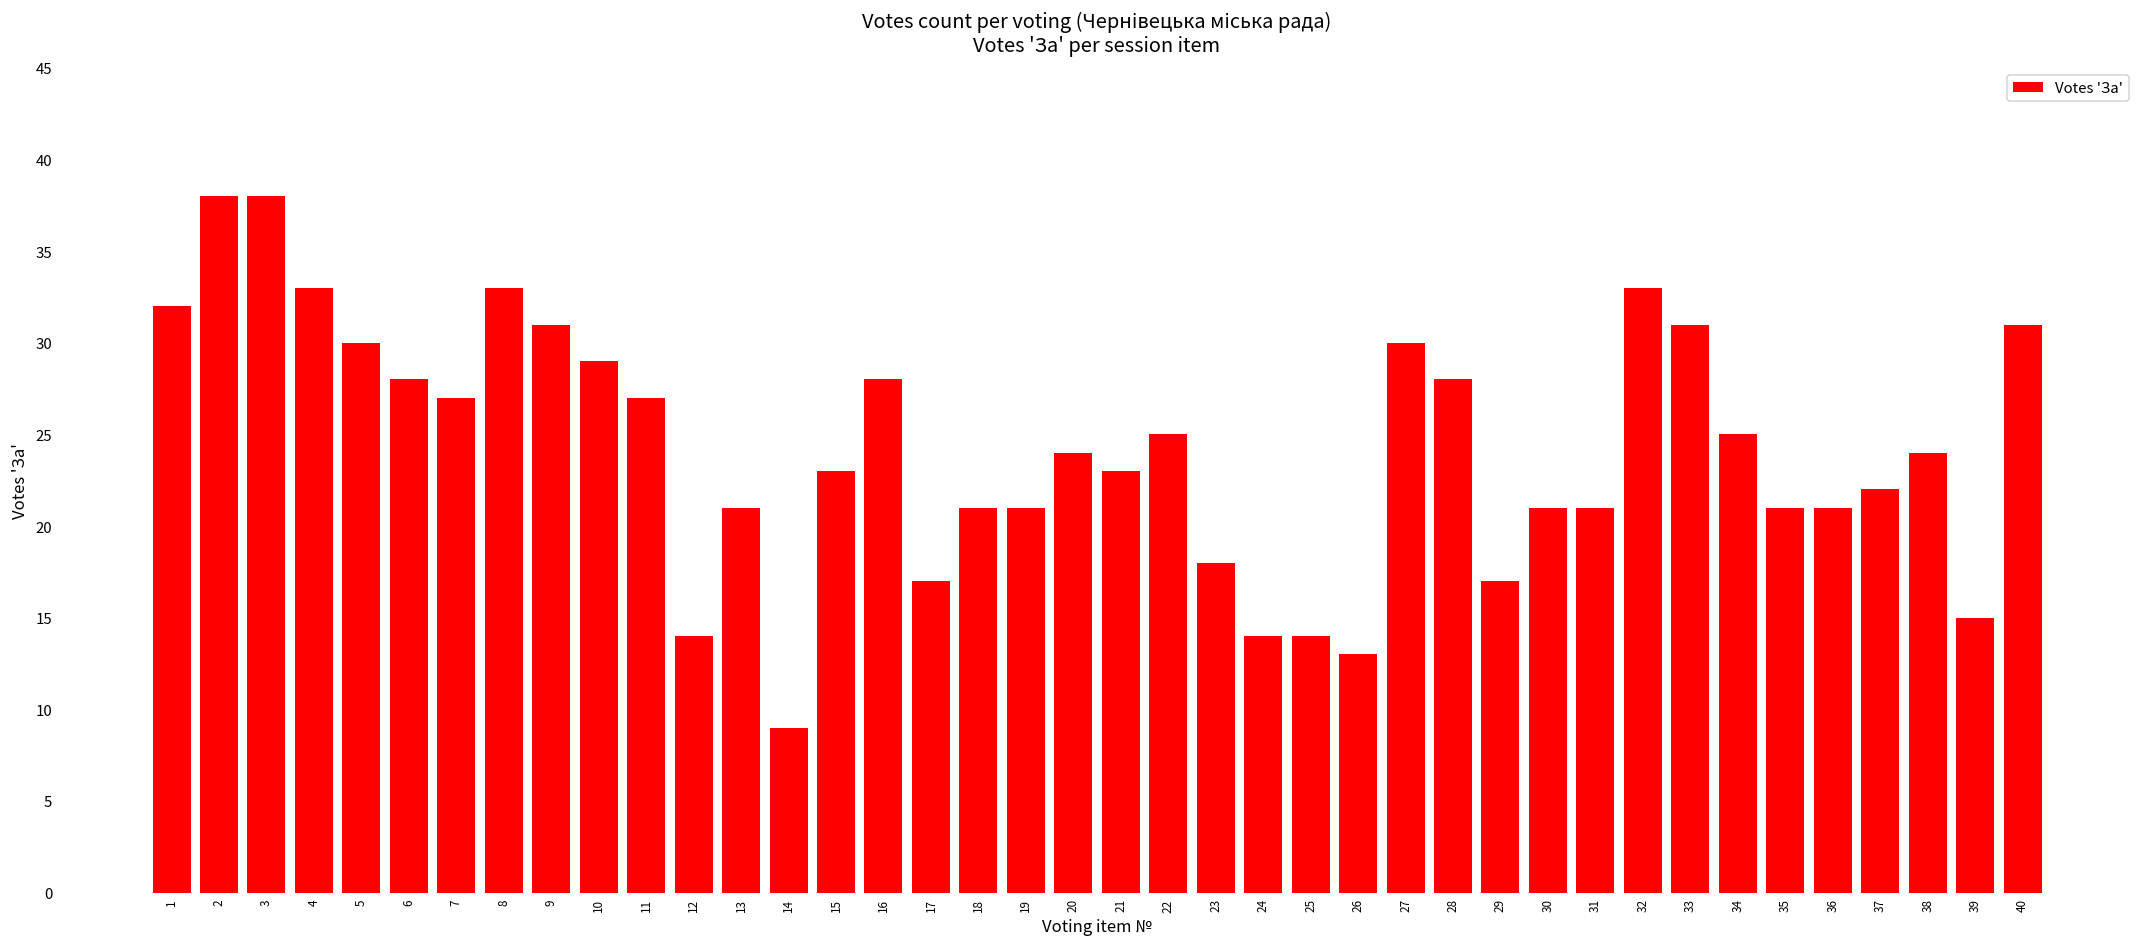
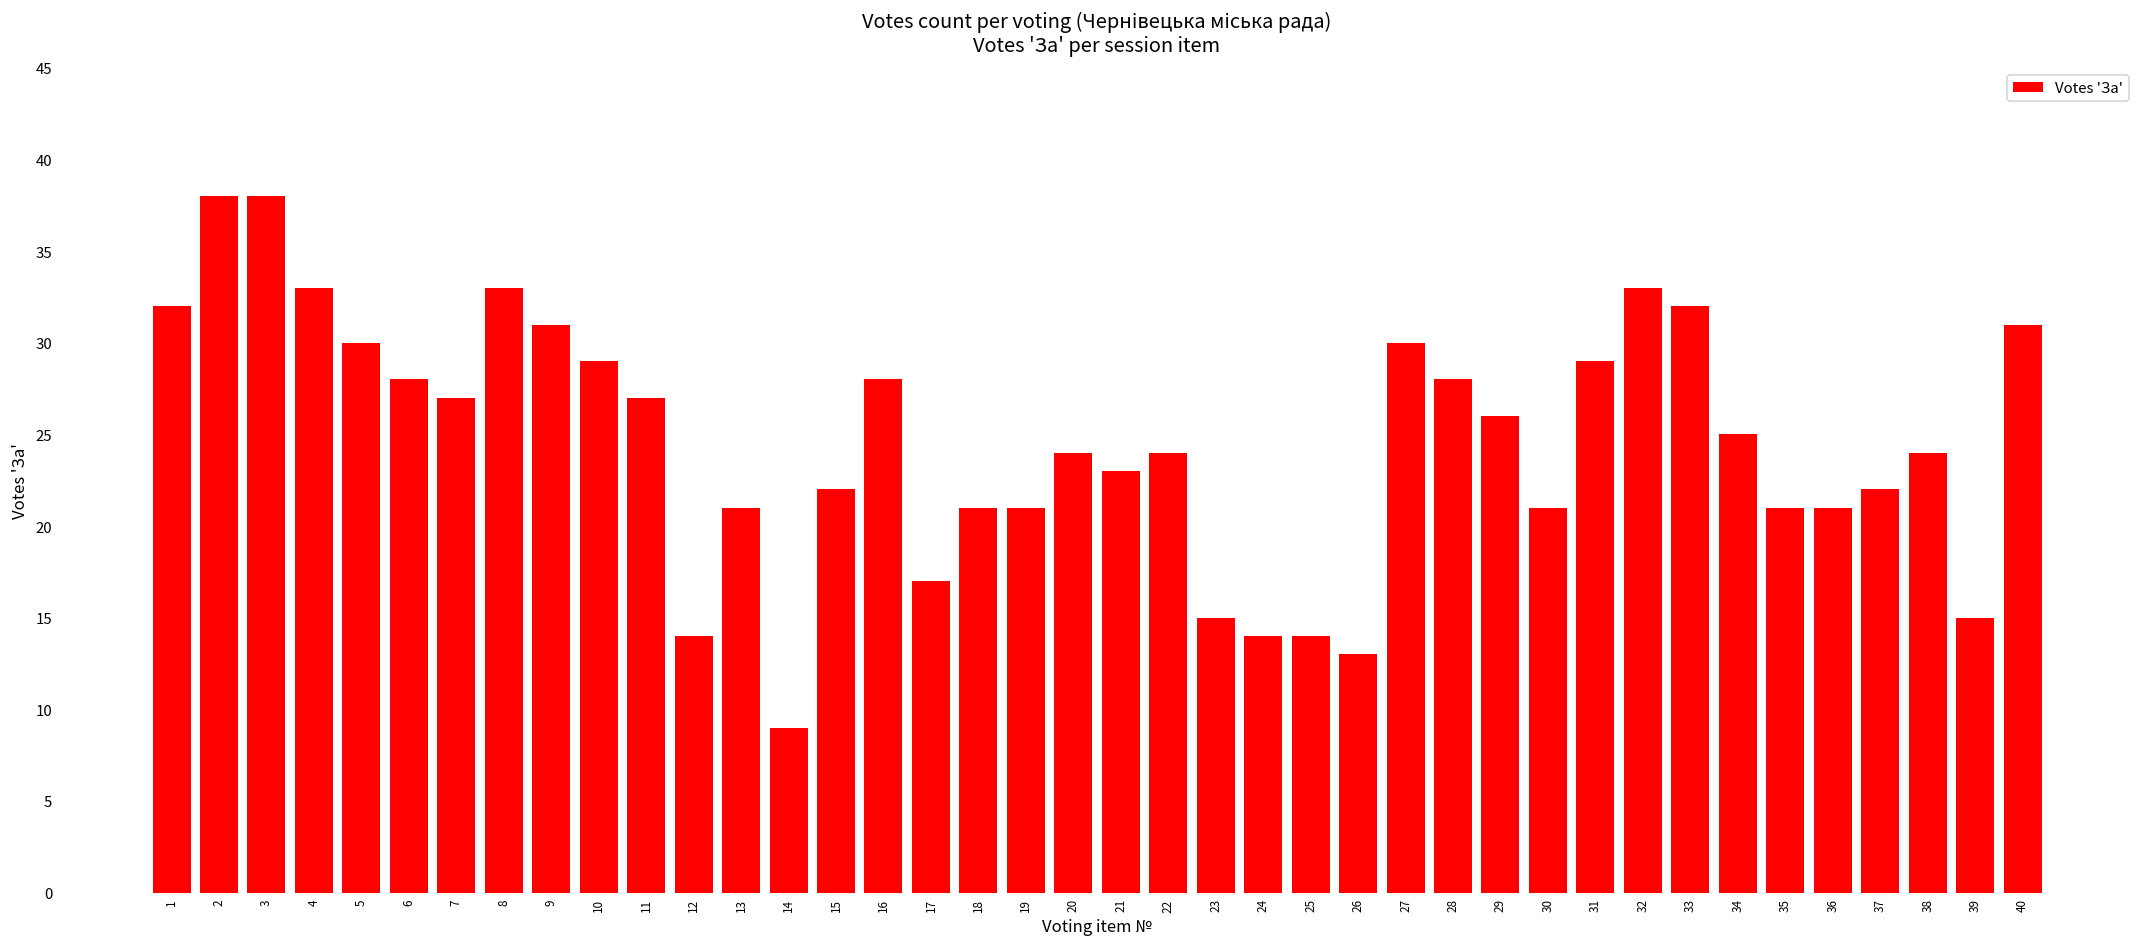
15: 23 -> 22
22: 25 -> 24
23: 18 -> 15
29: 17 -> 26
31: 21 -> 29
33: 31 -> 32
